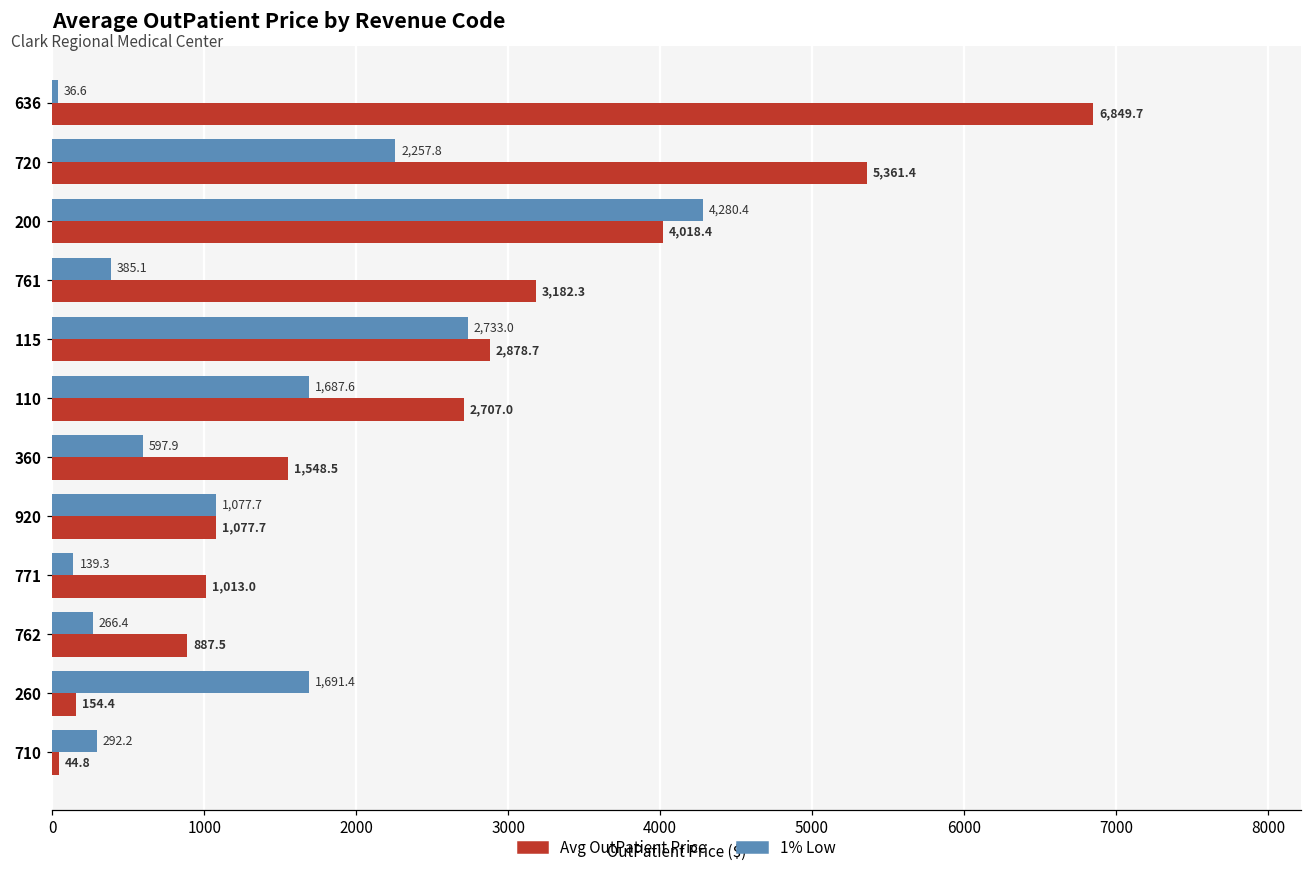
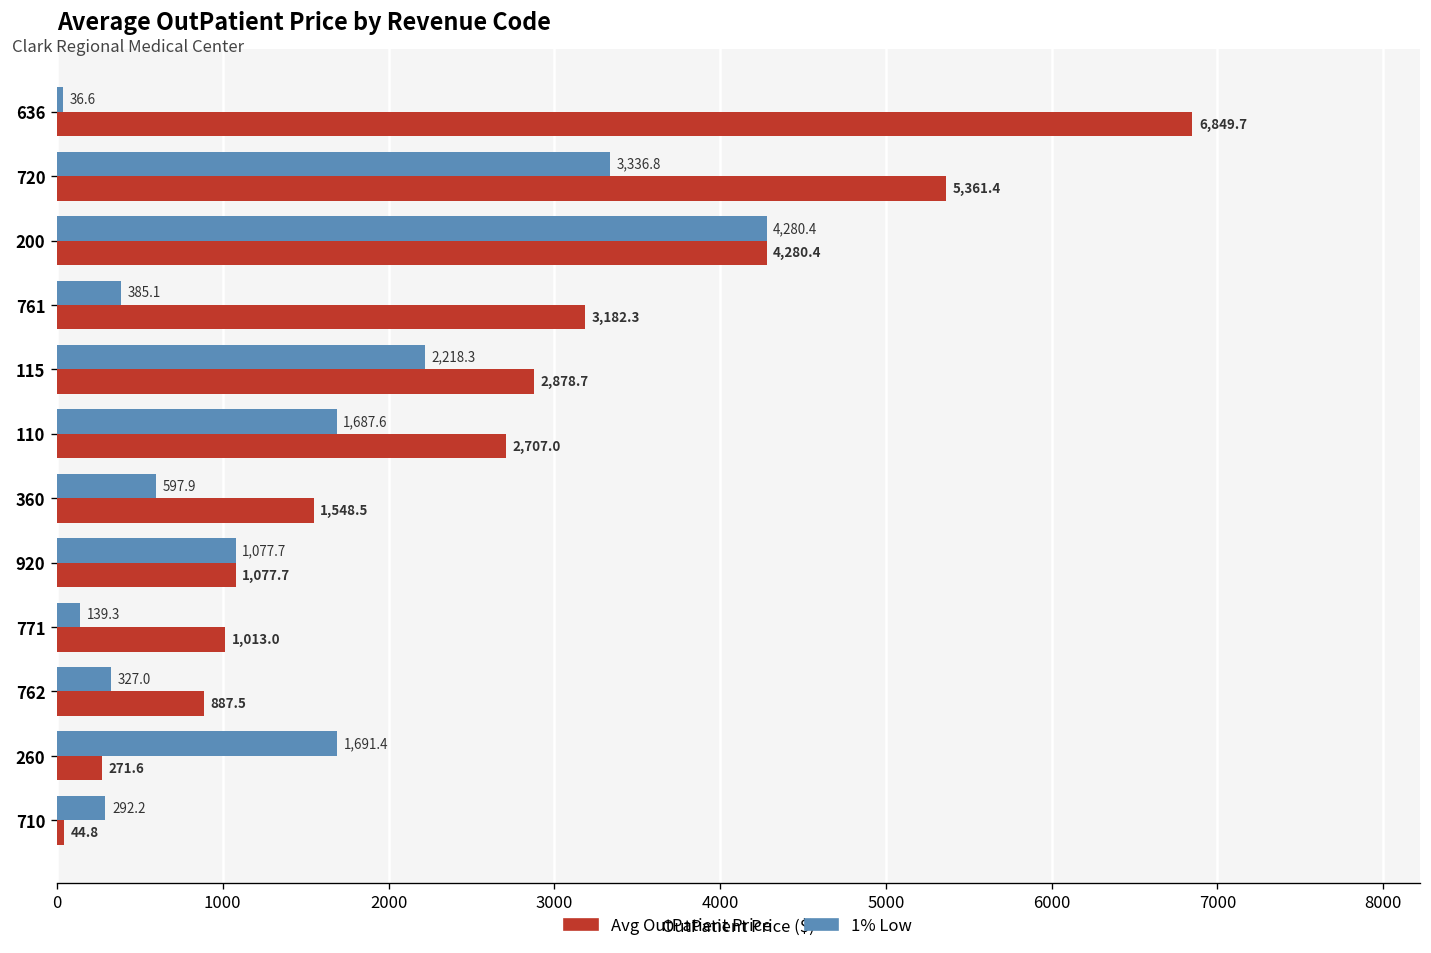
1% Low, 720: 2,257.8 -> 3,336.8
Avg OutPatient Price, 200: 4,018.4 -> 4,280.4
1% Low, 115: 2,733.0 -> 2,218.3
1% Low, 762: 266.4 -> 327.0
Avg OutPatient Price, 260: 154.4 -> 271.6
